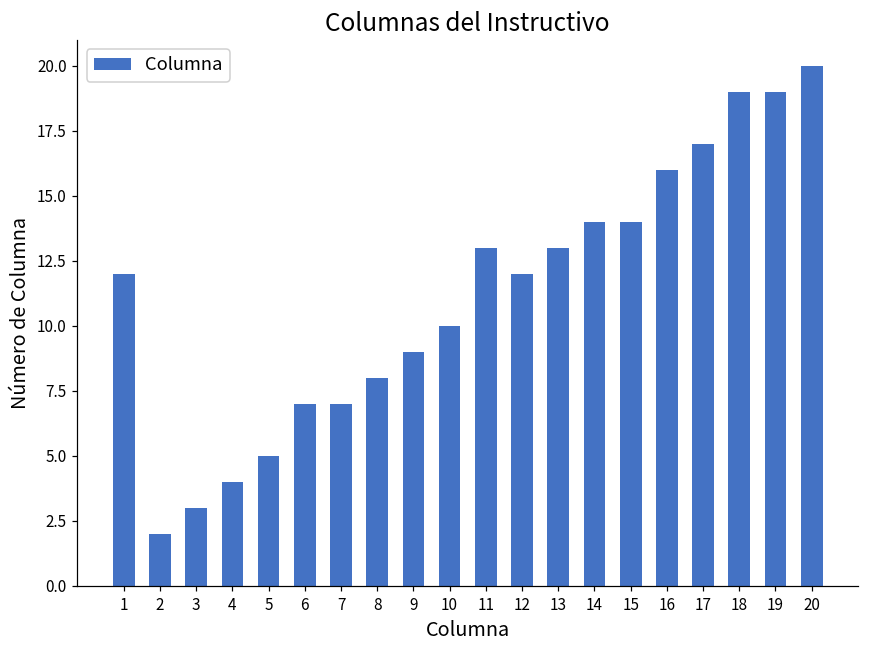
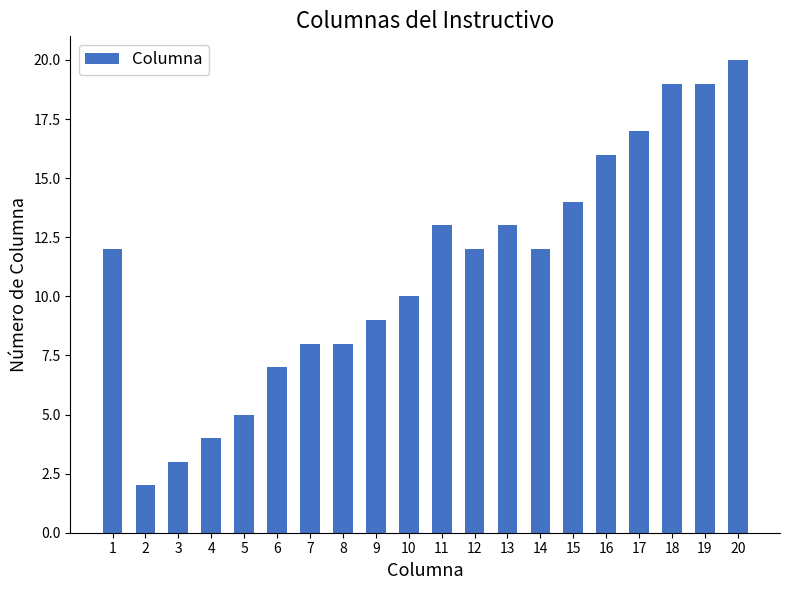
7: 7 -> 8
14: 14 -> 12
